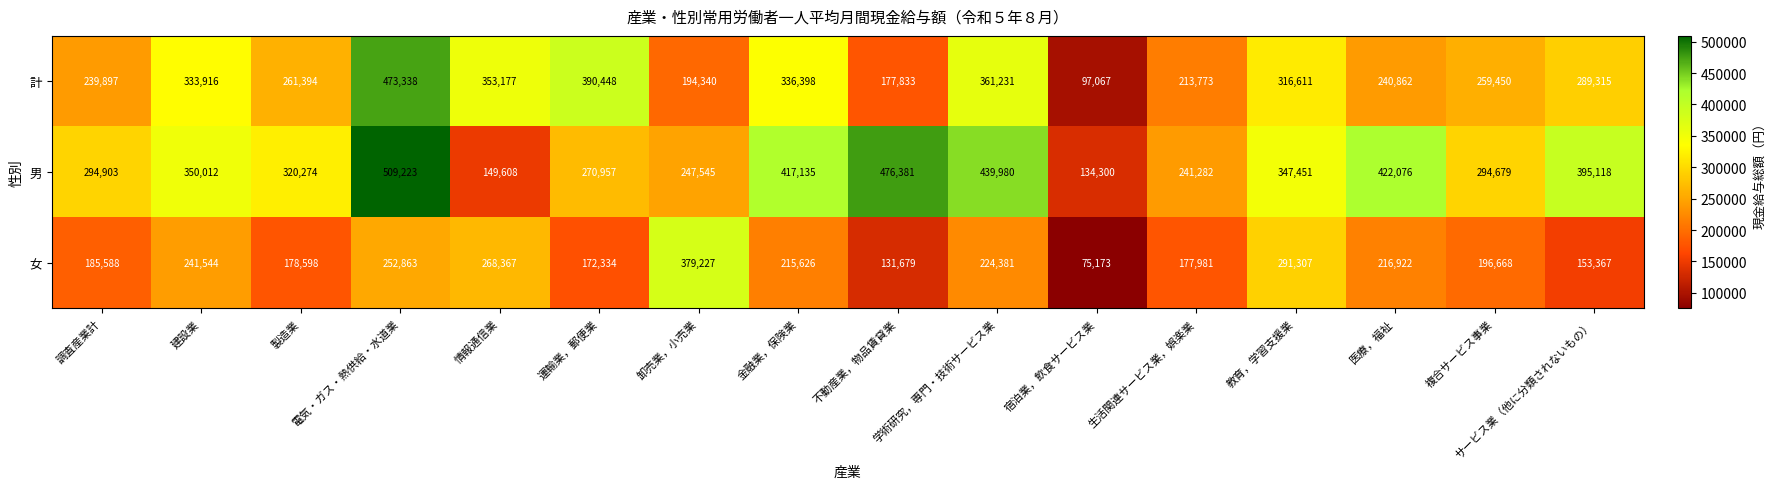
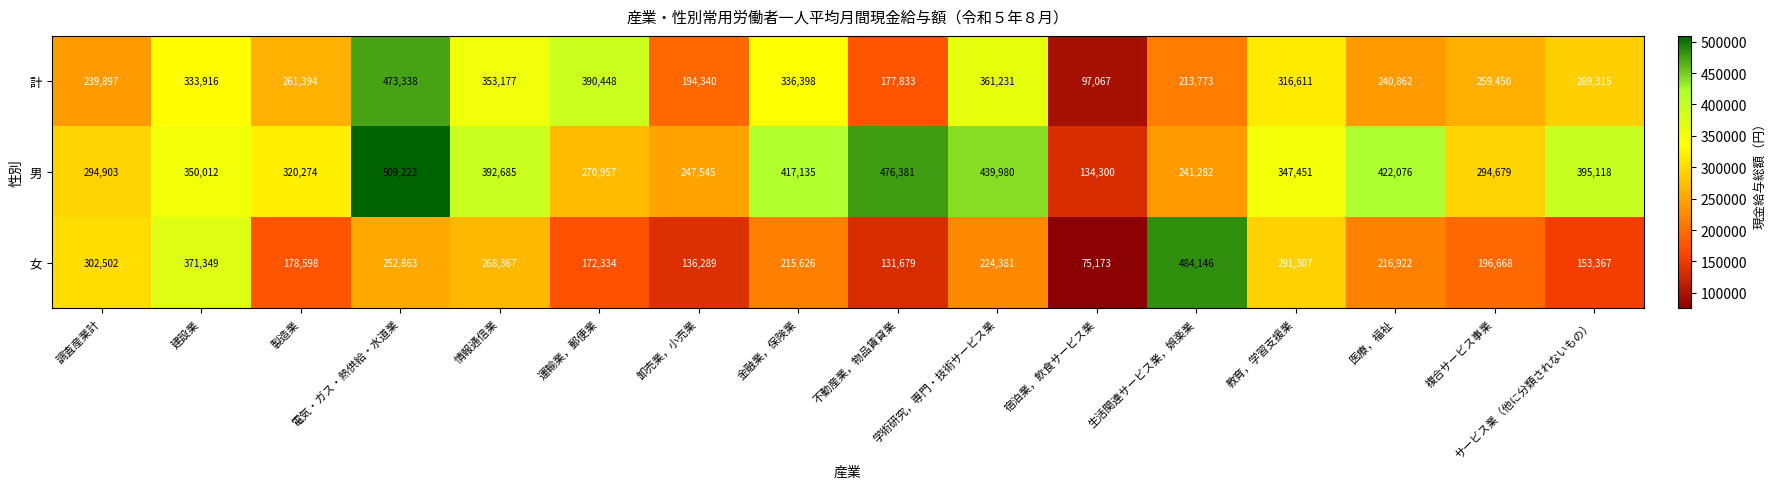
男, 情報通信業: 149,608 -> 392,685
女, 調査産業計: 185,588 -> 302,502
女, 建設業: 241,544 -> 371,349
女, 卸売業，小売業: 379,227 -> 136,289
女, 生活関連サービス業，娯楽業: 177,981 -> 484,146
